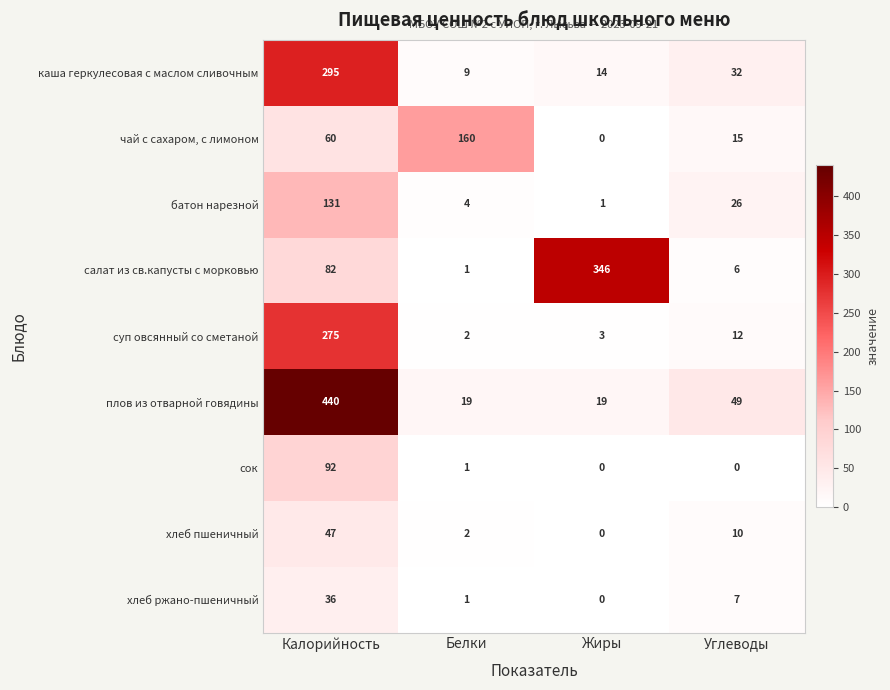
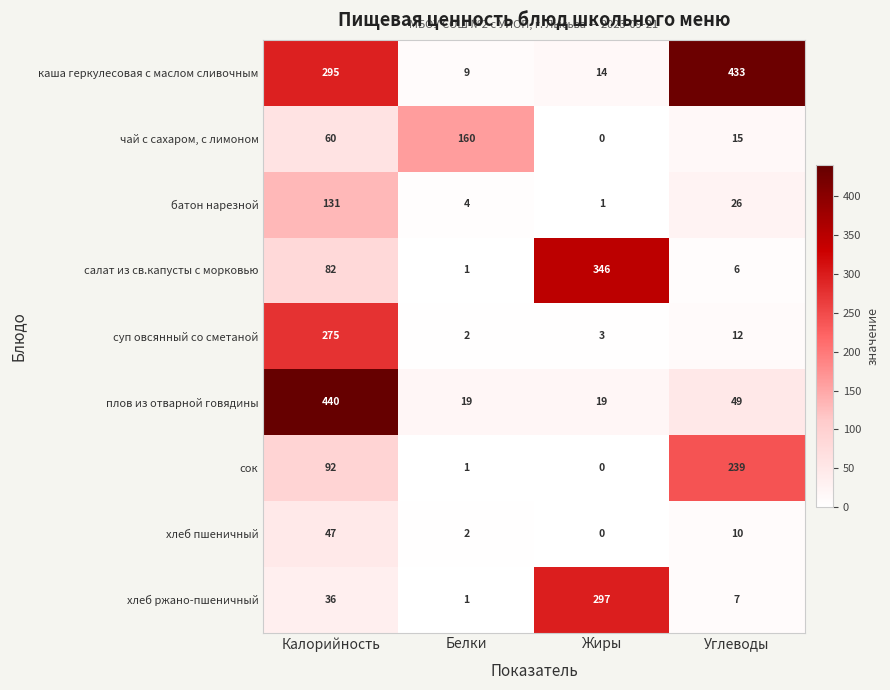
каша геркулесовая с маслом сливочным, Углеводы: 32 -> 433
сок, Углеводы: 0 -> 239
хлеб ржано-пшеничный, Жиры: 0 -> 297
